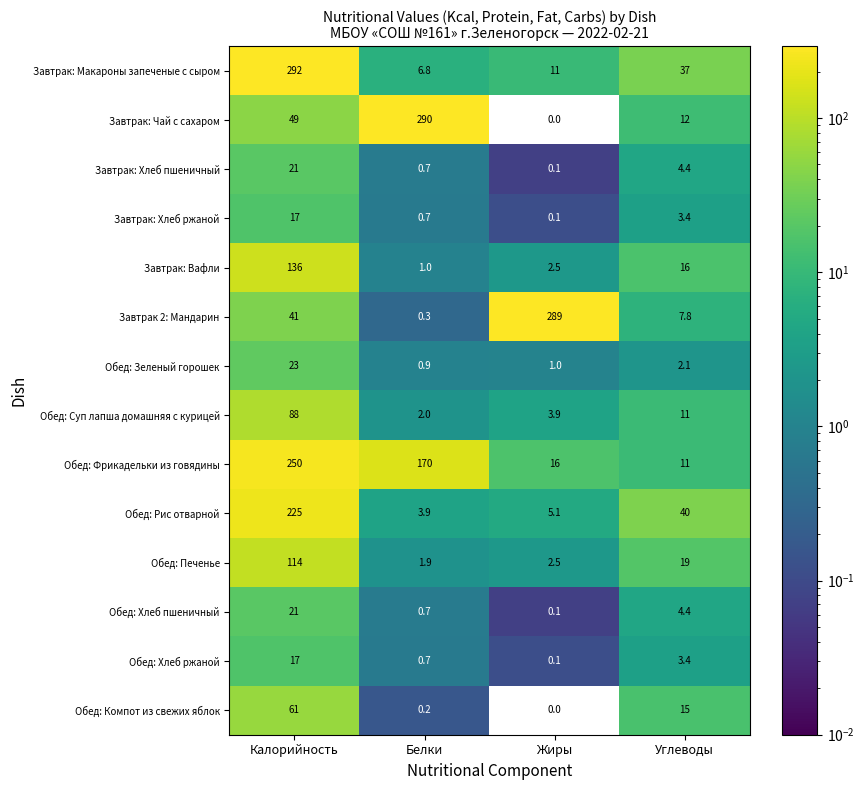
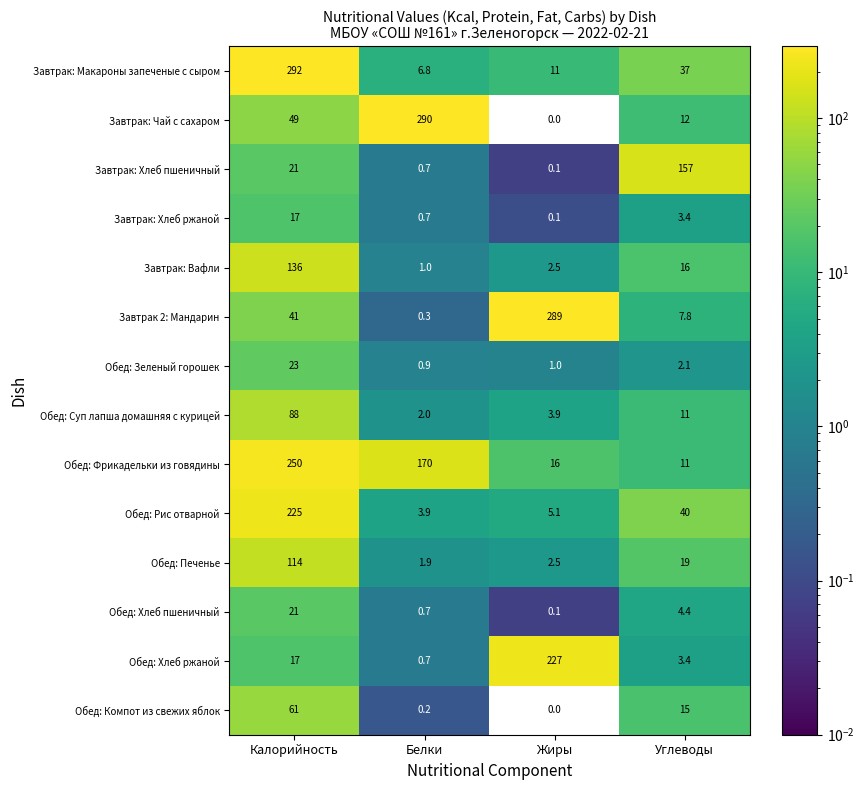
Завтрак: Хлеб пшеничный, Углеводы: 4.4 -> 157
Обед: Хлеб ржаной, Жиры: 0.1 -> 227
